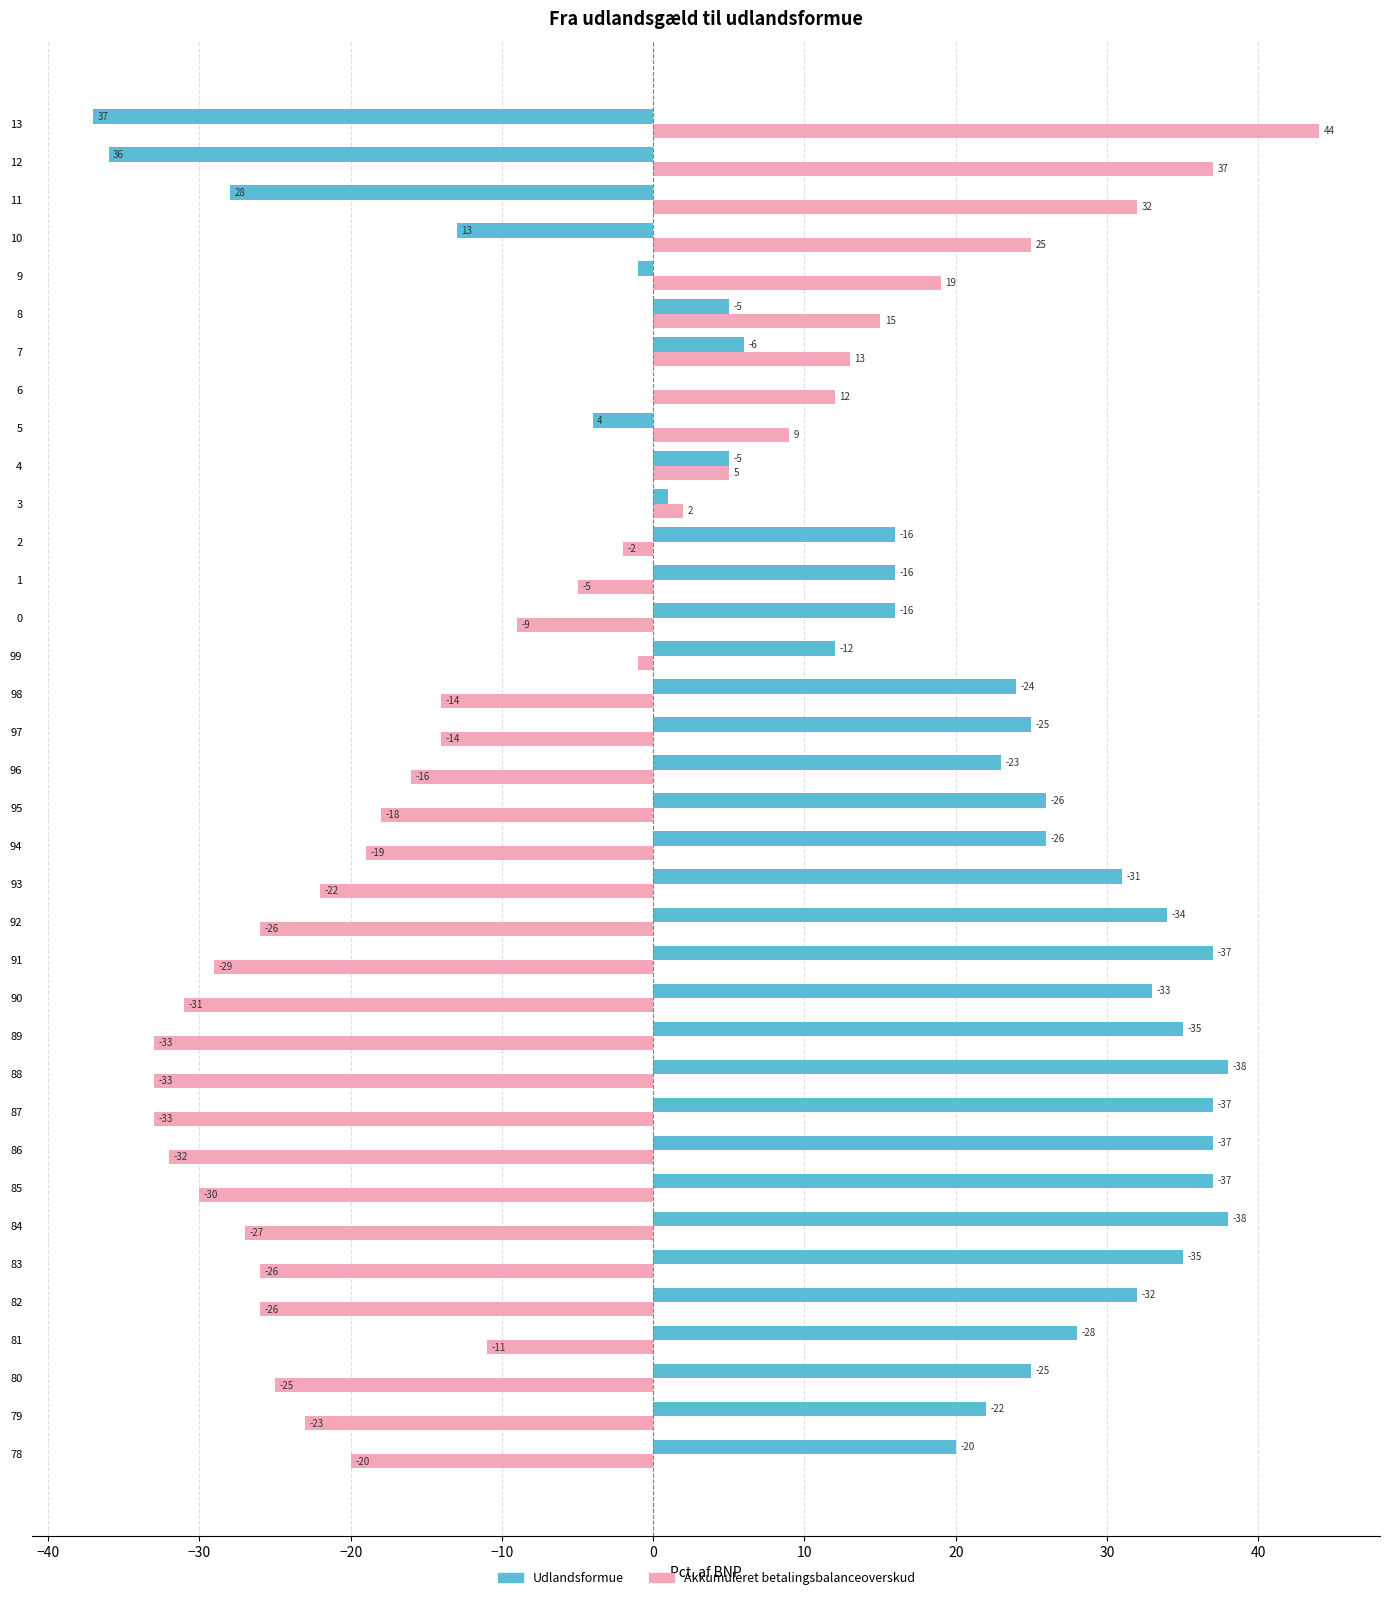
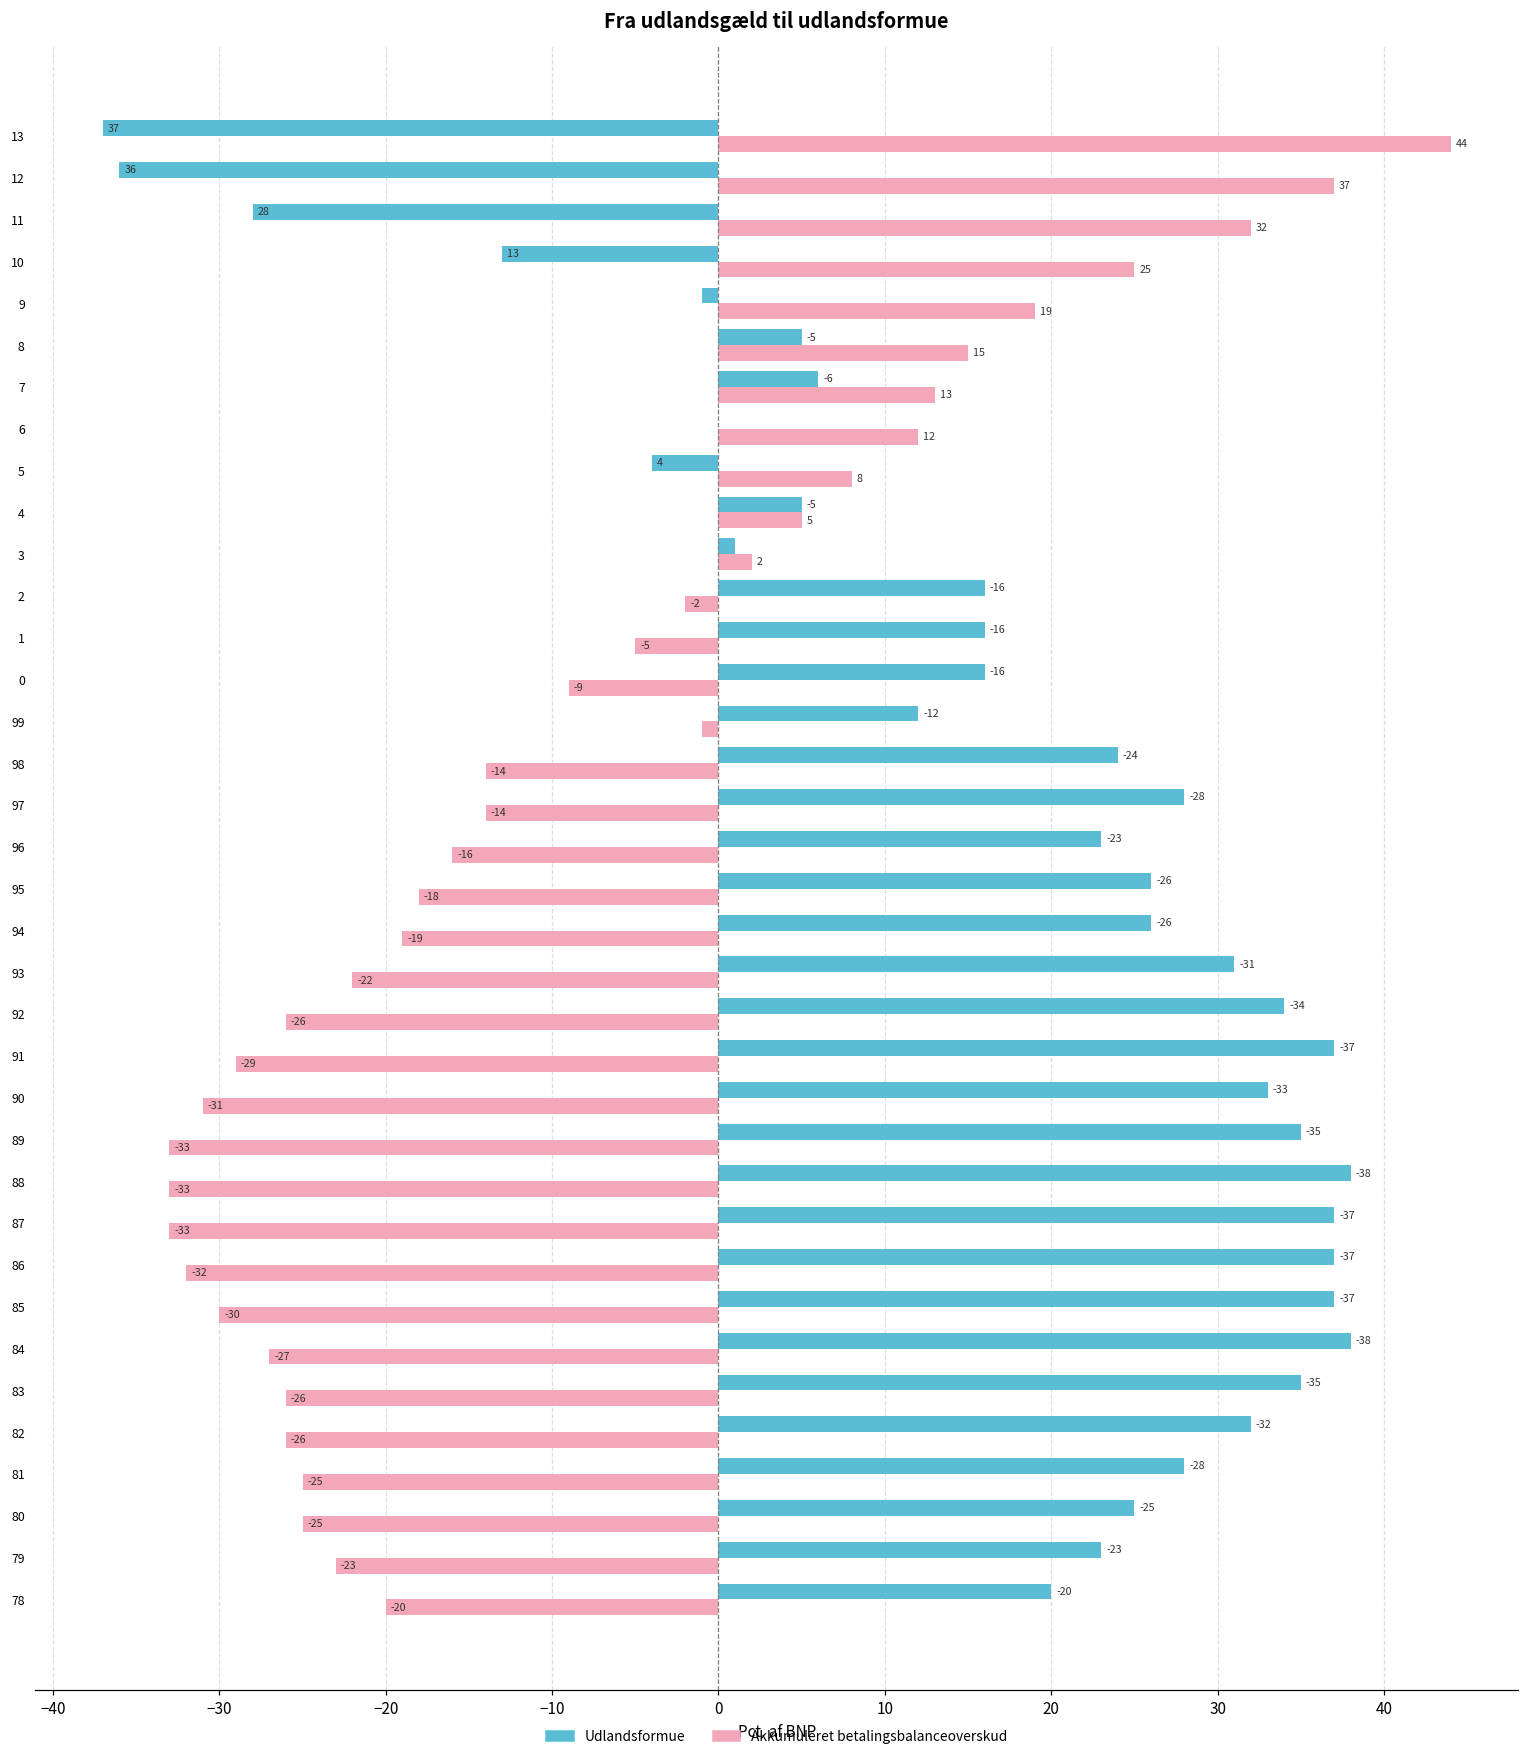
Akkumuleret betalingsbalanceoverskud, 5: 9 -> 8
Udlandsformue, 97: -25 -> -28
Akkumuleret betalingsbalanceoverskud, 81: -11 -> -25
Udlandsformue, 79: -22 -> -23
